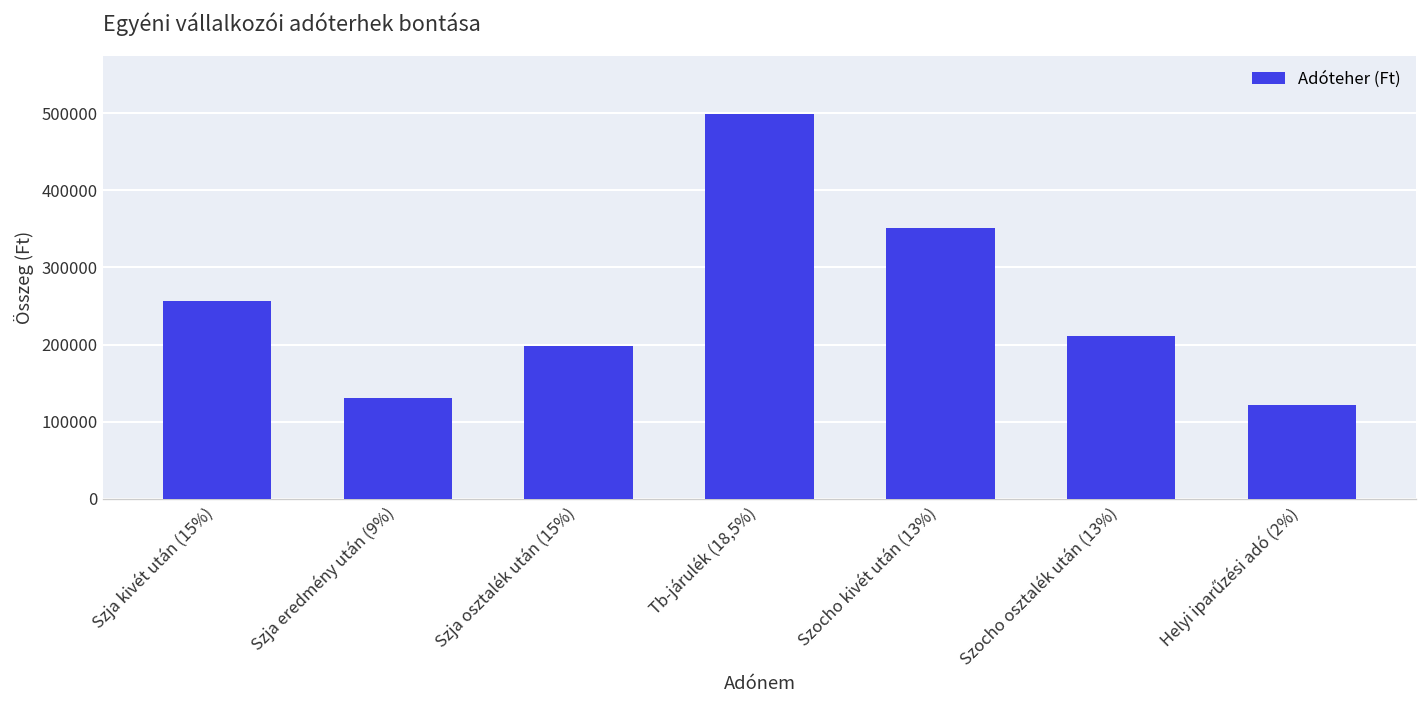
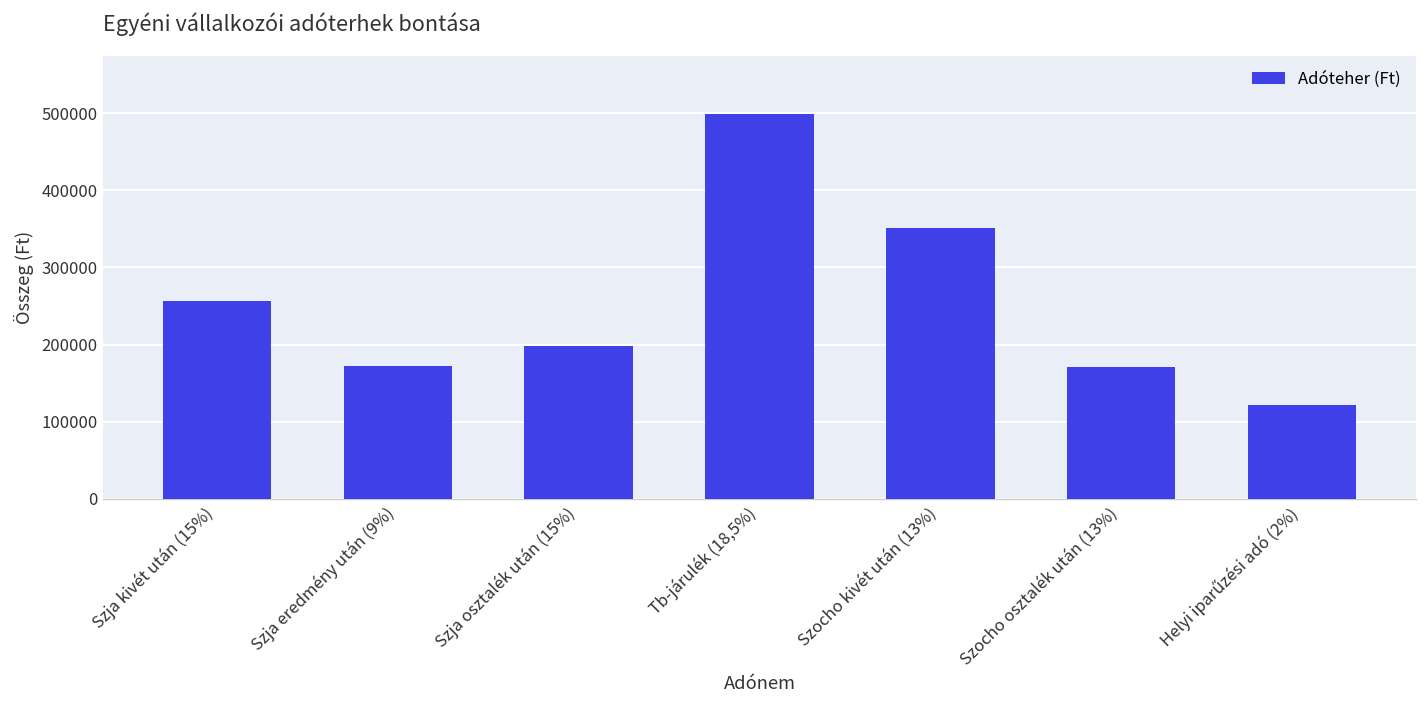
Szja eredmény után (9%): 130000 -> 170000
Szocho osztalék után (13%): 210000 -> 170000
